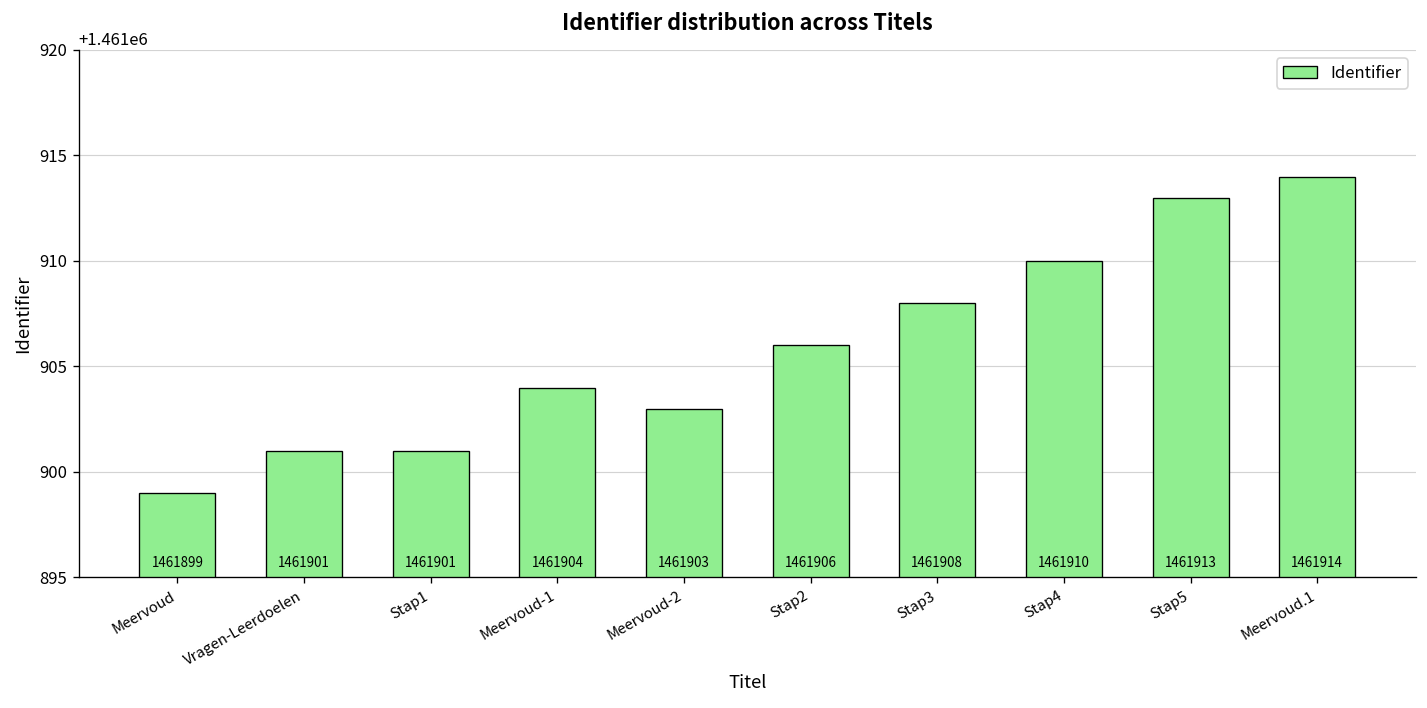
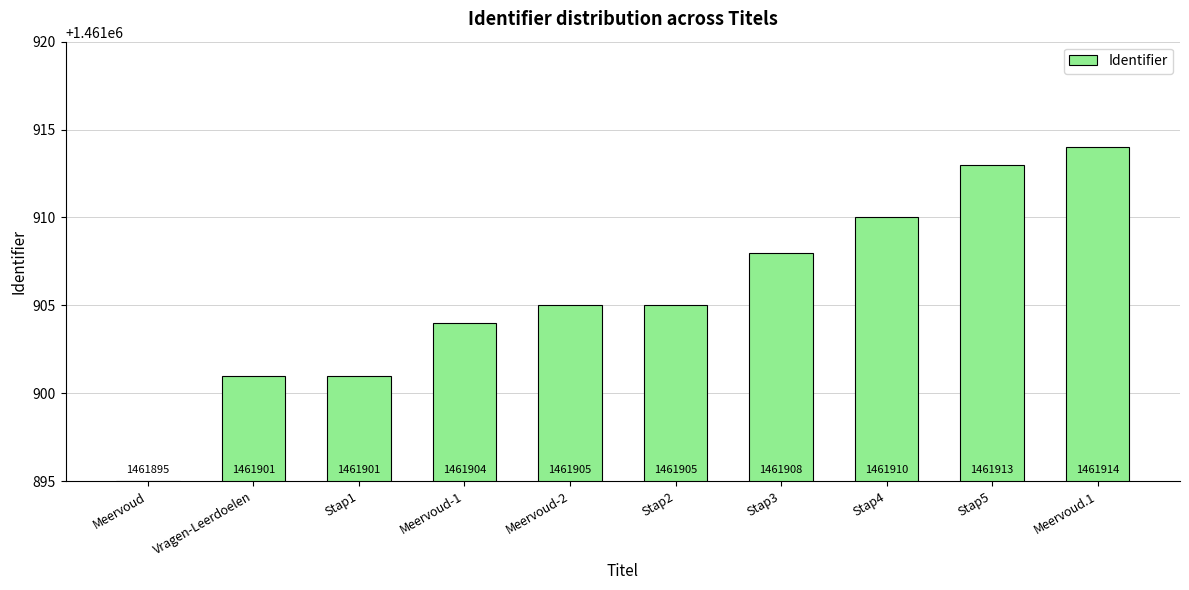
Meervoud: 1461899 -> 1461895
Meervoud-2: 1461903 -> 1461905
Stap2: 1461906 -> 1461905
